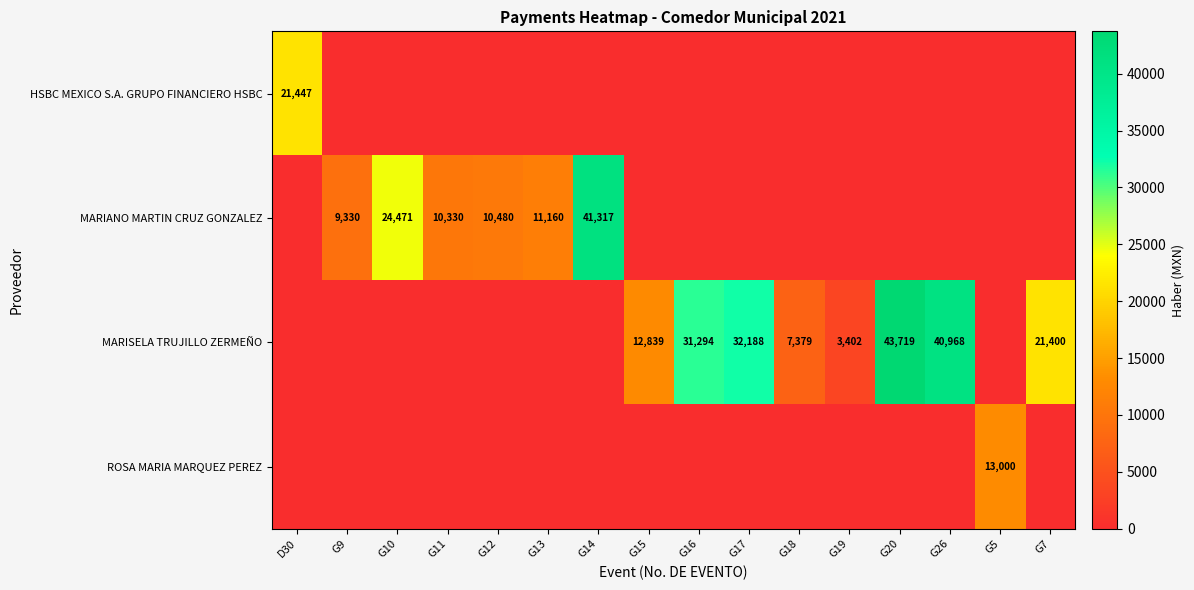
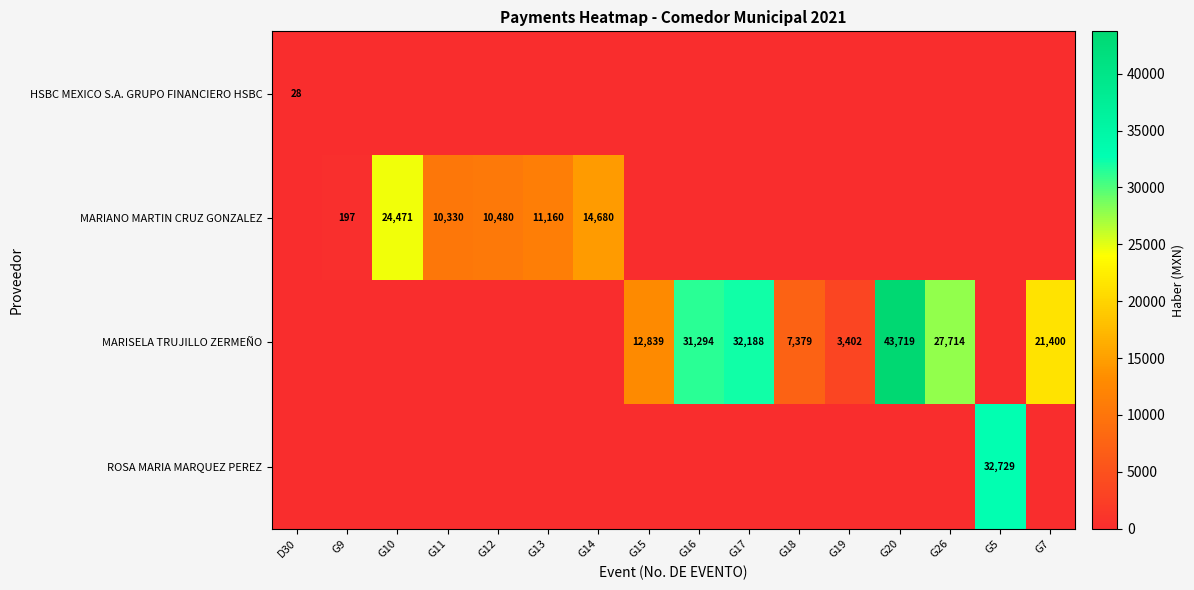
HSBC MEXICO S.A. GRUPO FINANCIERO HSBC, D30: 21,447 -> 28
MARIANO MARTIN CRUZ GONZALEZ, G9: 9,330 -> 197
MARIANO MARTIN CRUZ GONZALEZ, G14: 41,317 -> 14,680
MARISELA TRUJILLO ZERMEÑO, G26: 40,968 -> 27,714
ROSA MARIA MARQUEZ PEREZ, G5: 13,000 -> 32,729
